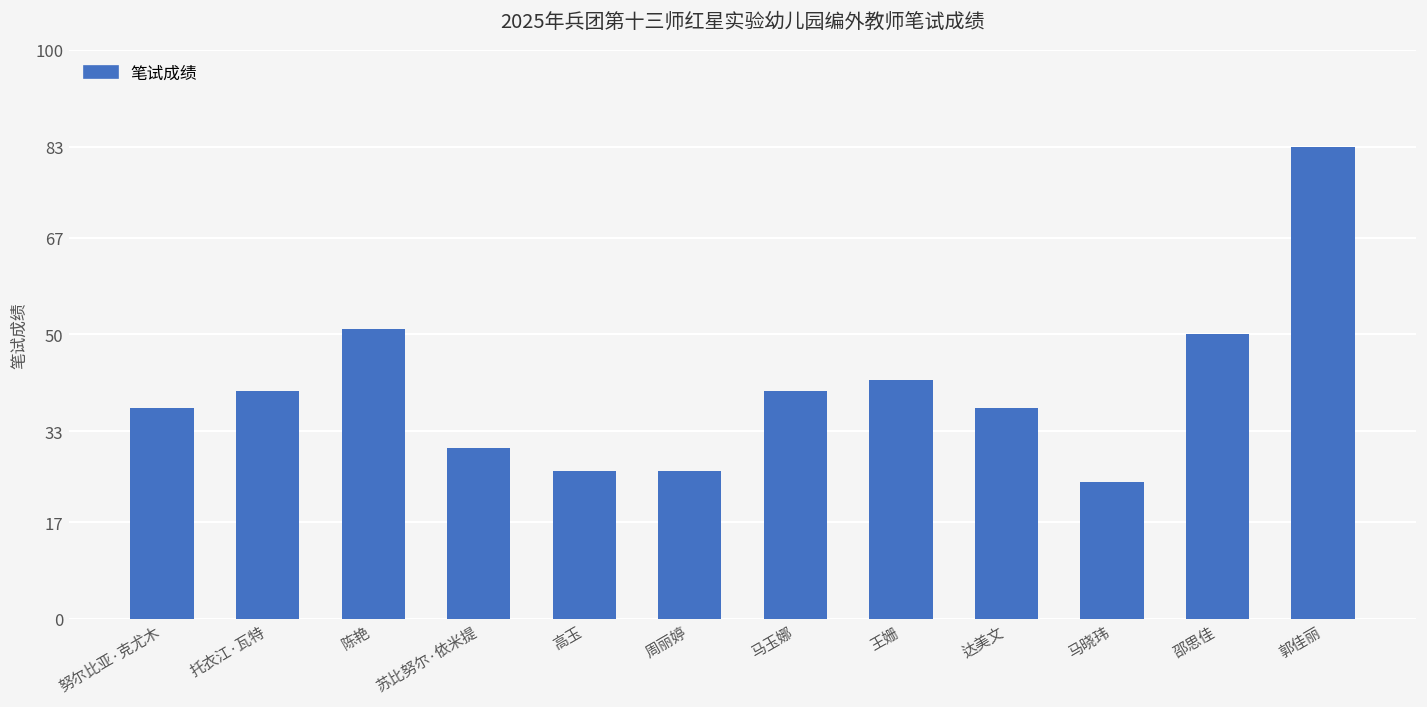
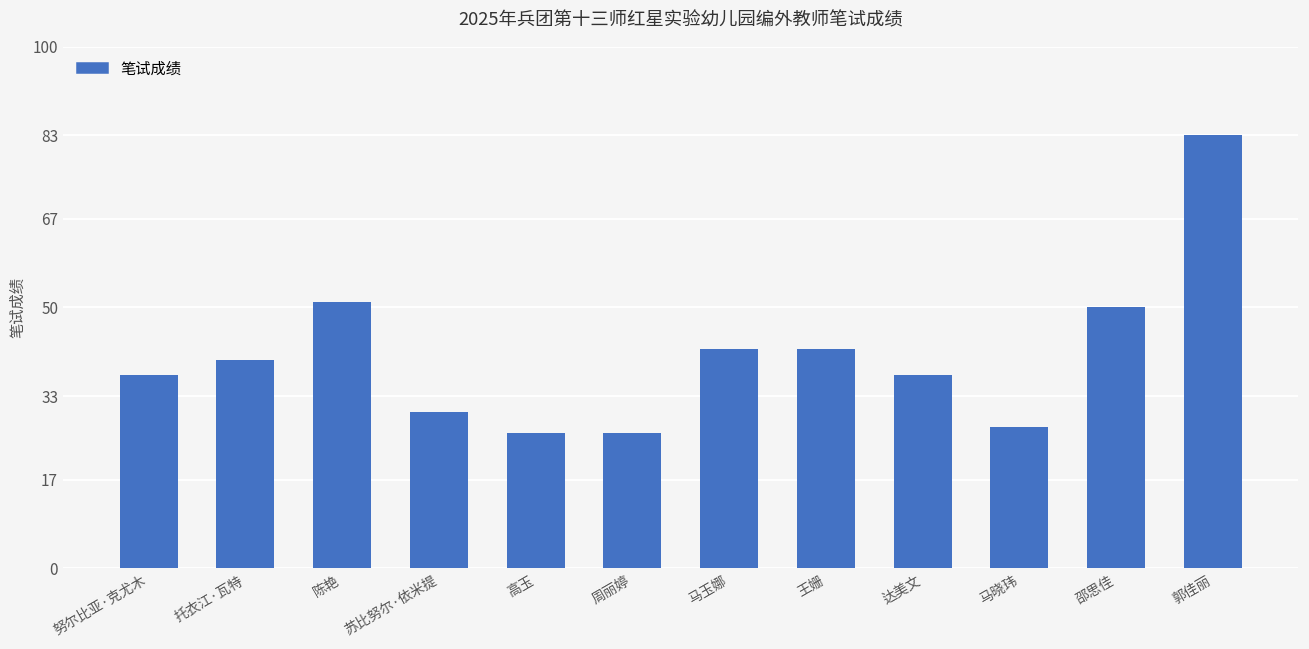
马玉娜: 40 -> 42
马晓玮: 24 -> 27
